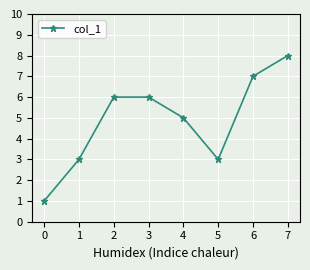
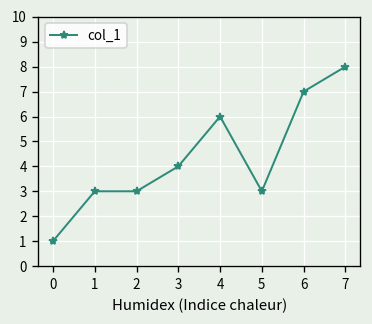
2: 6 -> 3
3: 6 -> 4
4: 5 -> 6
